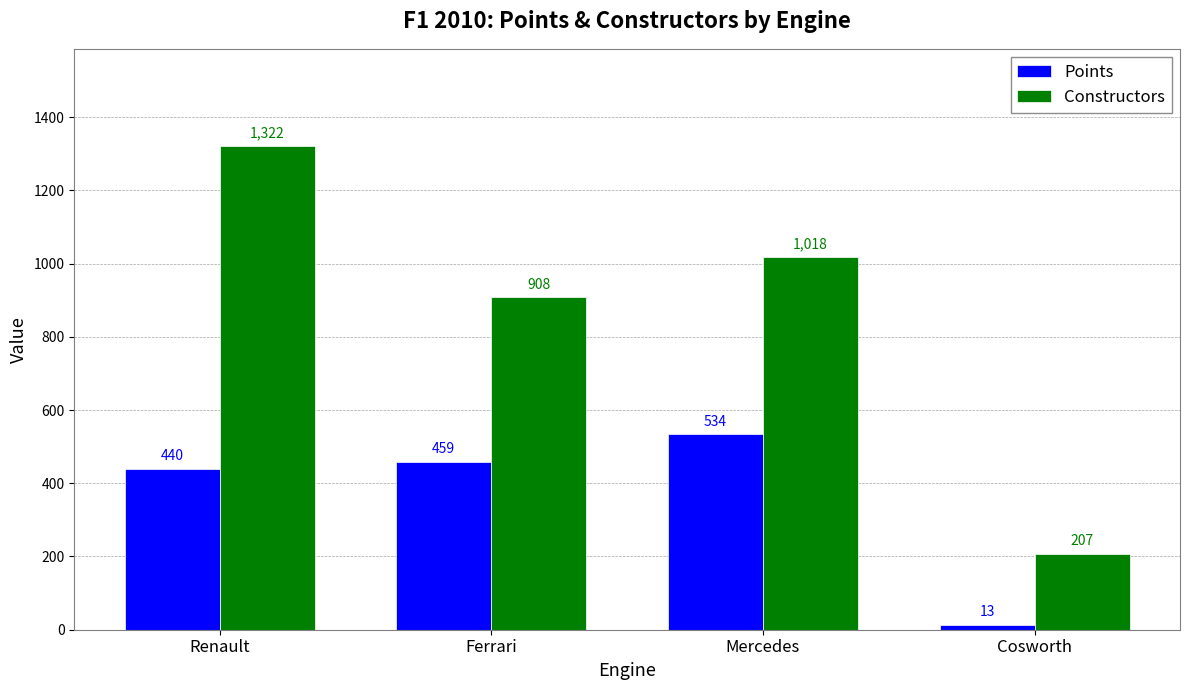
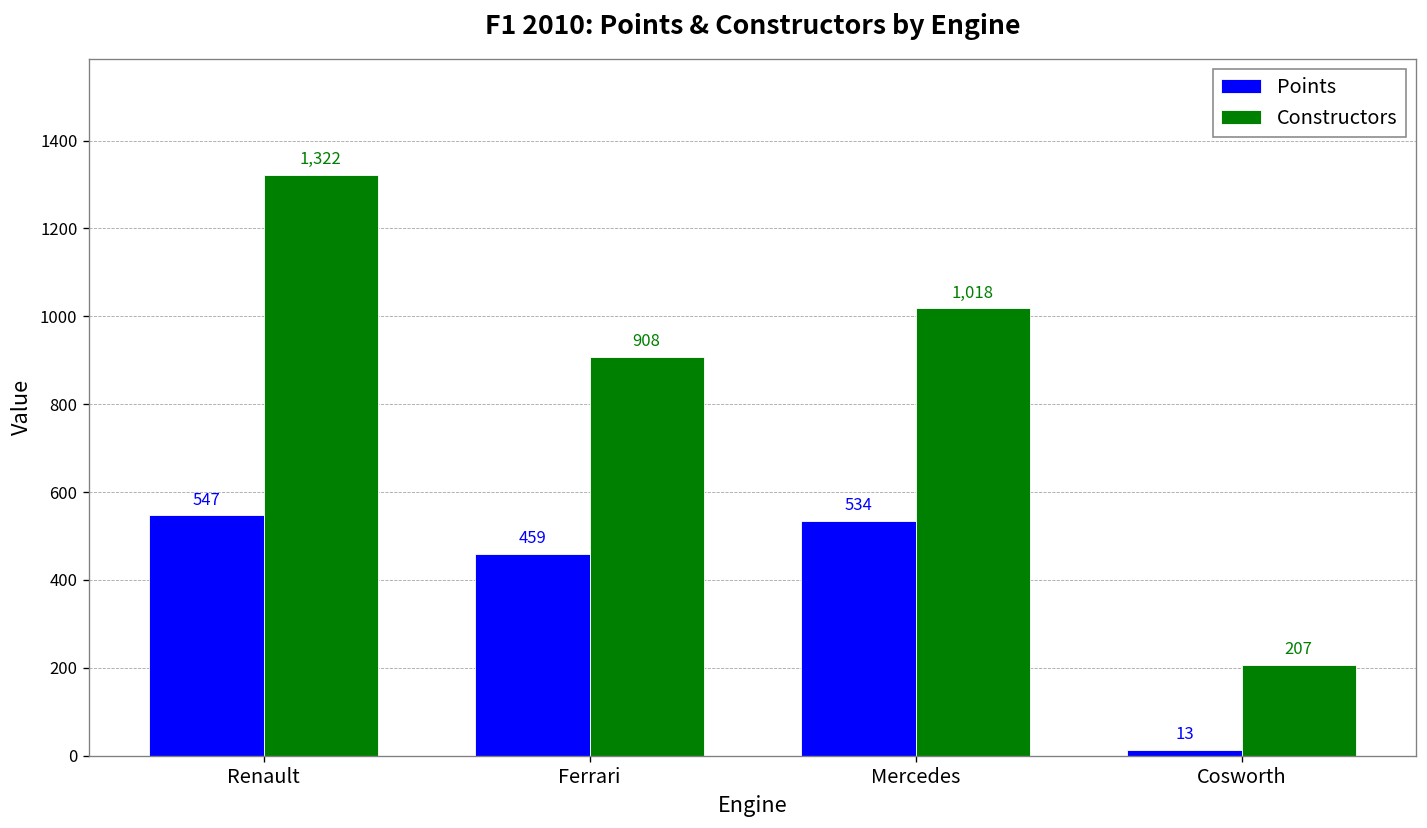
Points, Renault: 440 -> 547
